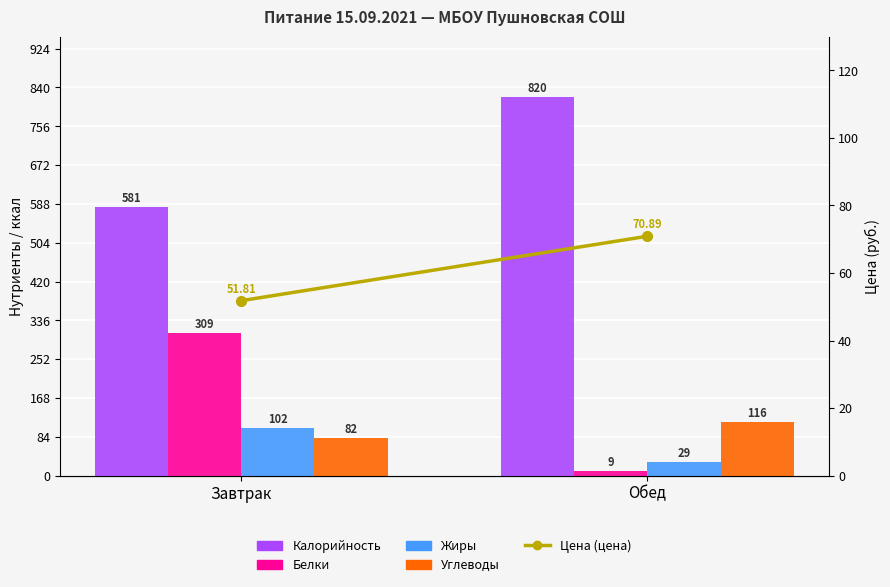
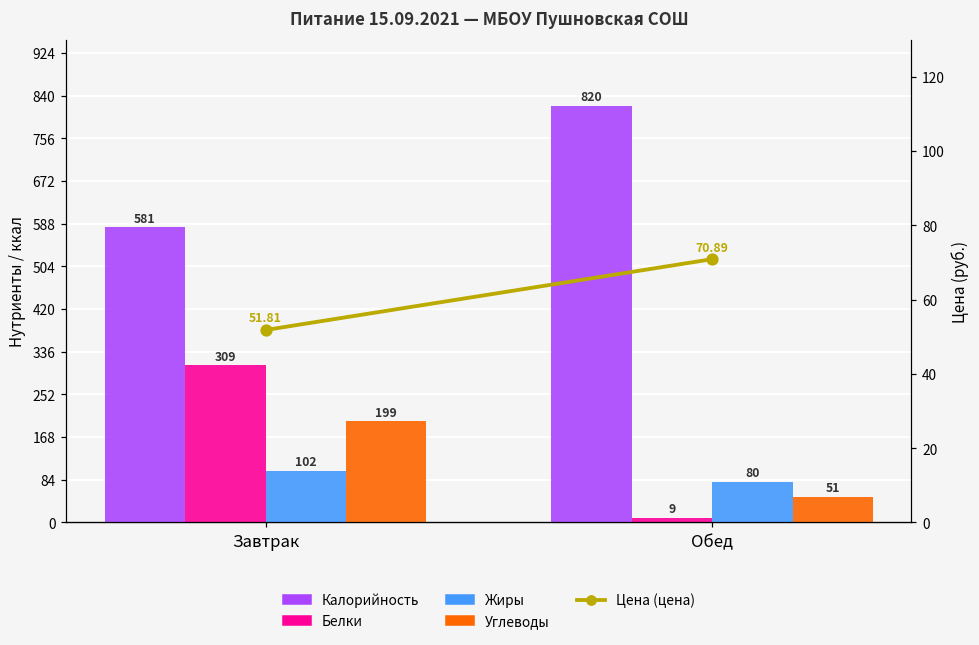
Углеводы, Завтрак: 82 -> 199
Жиры, Обед: 29 -> 80
Углеводы, Обед: 116 -> 51
